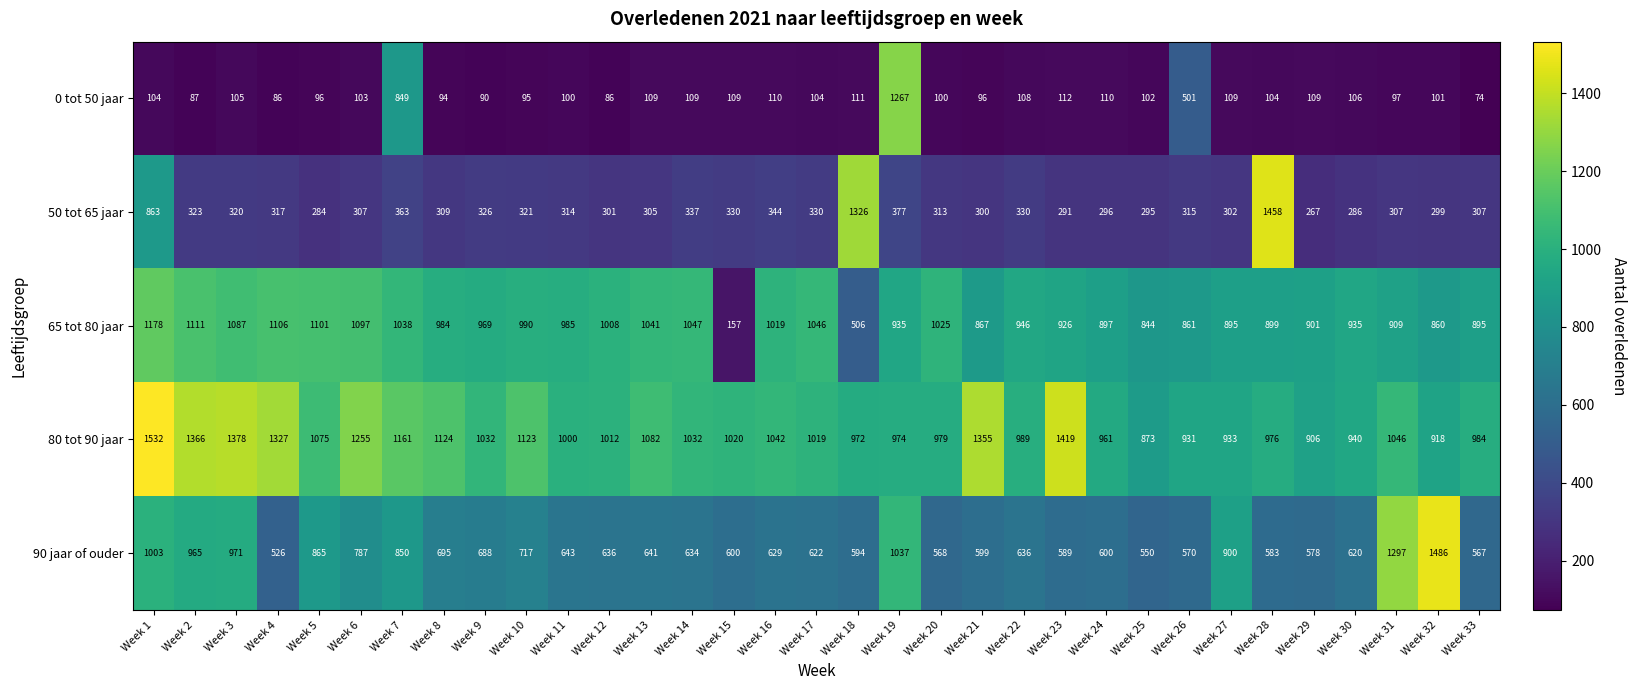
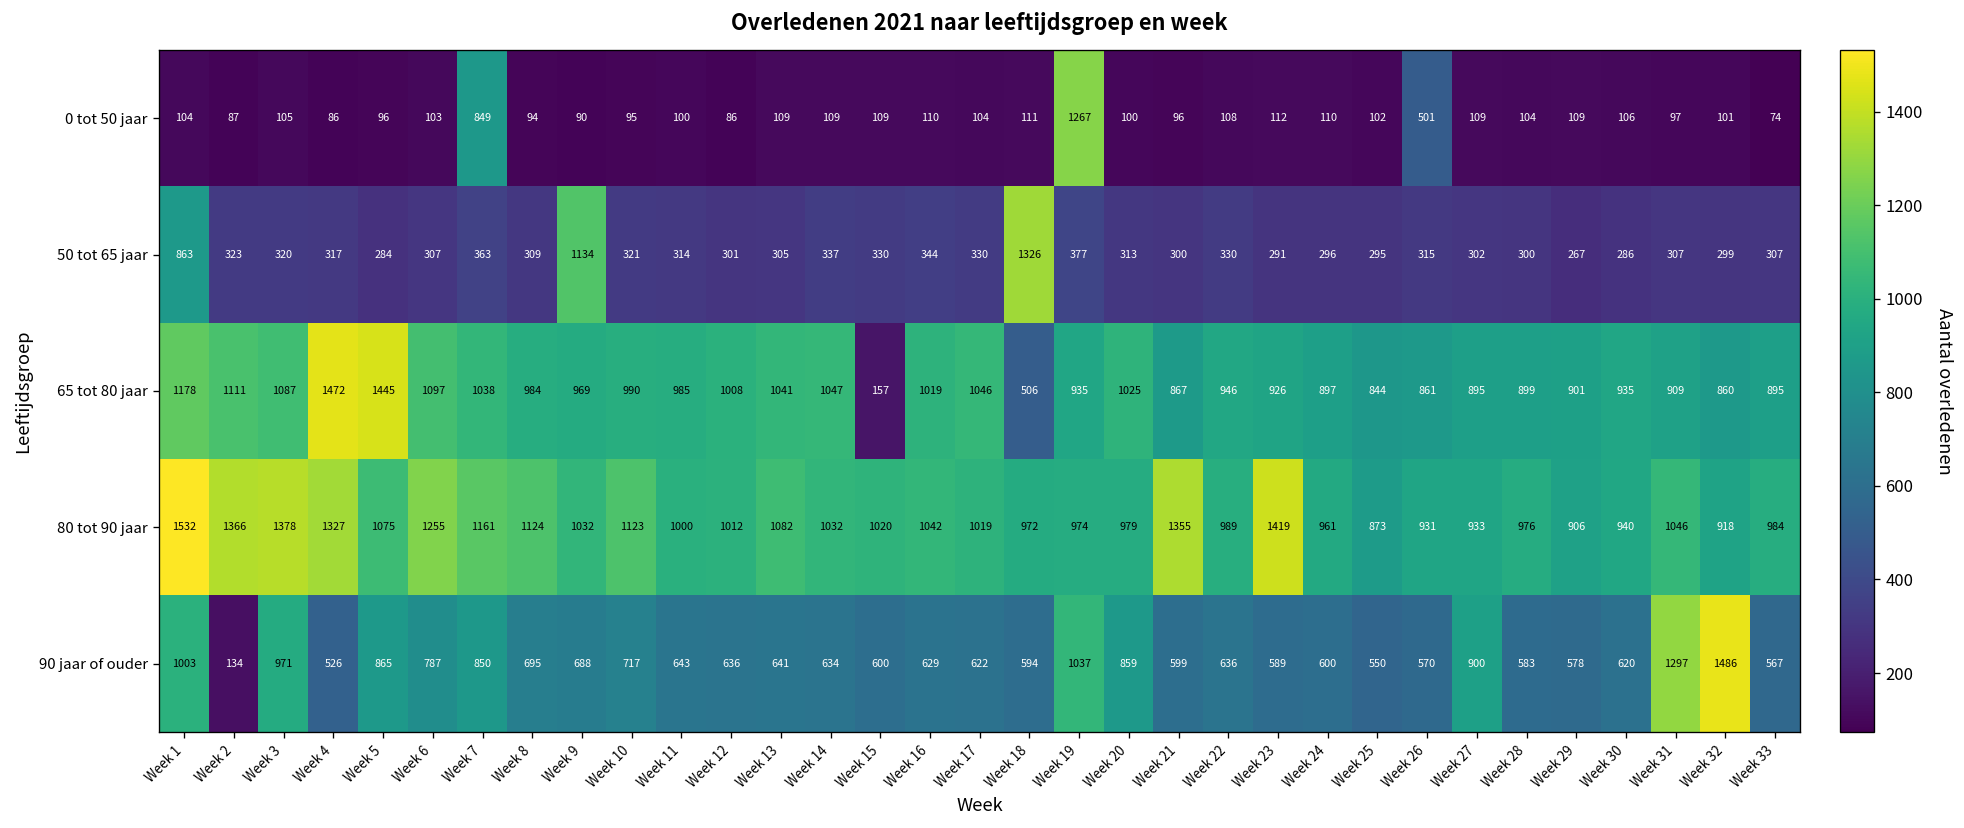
50 tot 65 jaar, Week 9: 326 -> 1134
50 tot 65 jaar, Week 28: 1458 -> 300
65 tot 80 jaar, Week 4: 1106 -> 1472
65 tot 80 jaar, Week 5: 1101 -> 1445
90 jaar of ouder, Week 2: 965 -> 134
90 jaar of ouder, Week 20: 568 -> 859
